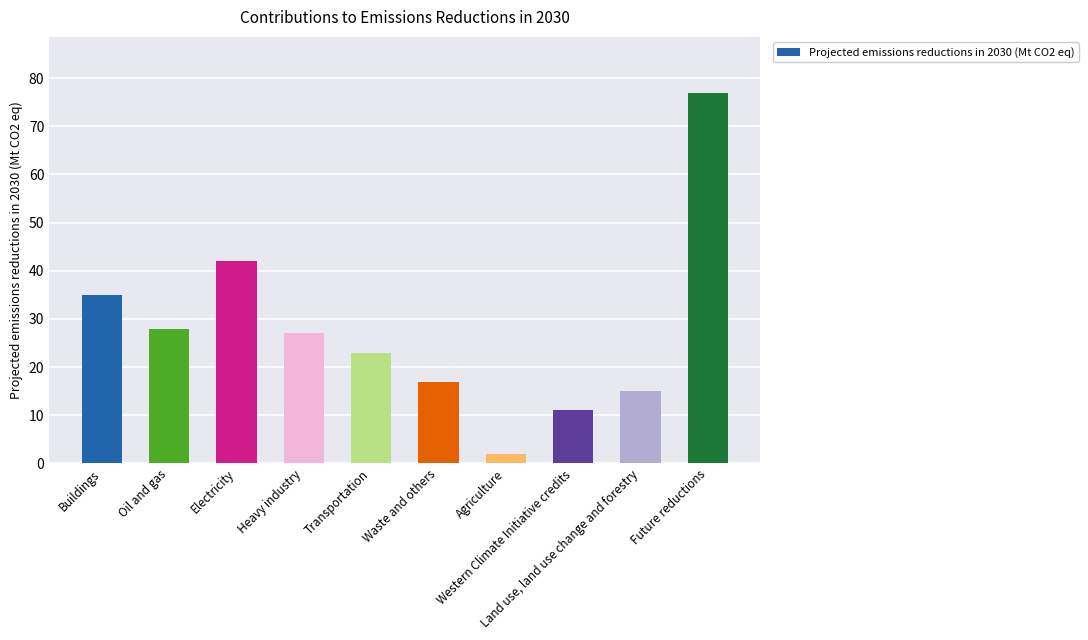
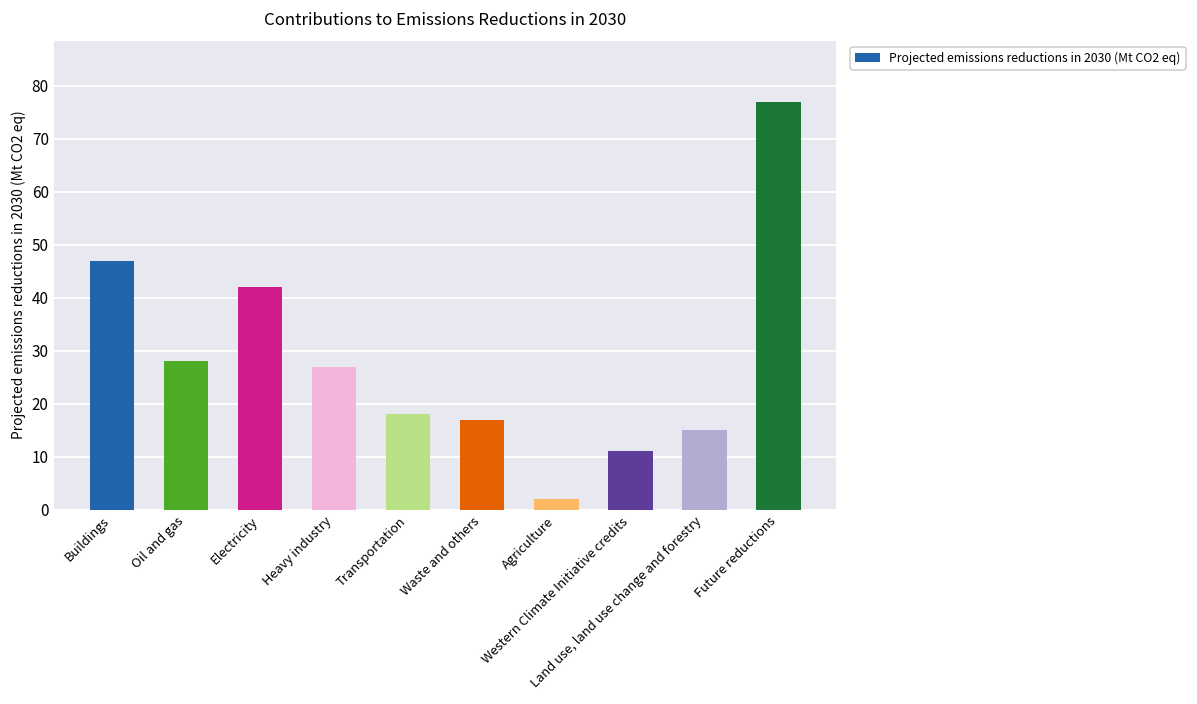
Buildings: 35 -> 47
Transportation: 23 -> 18
